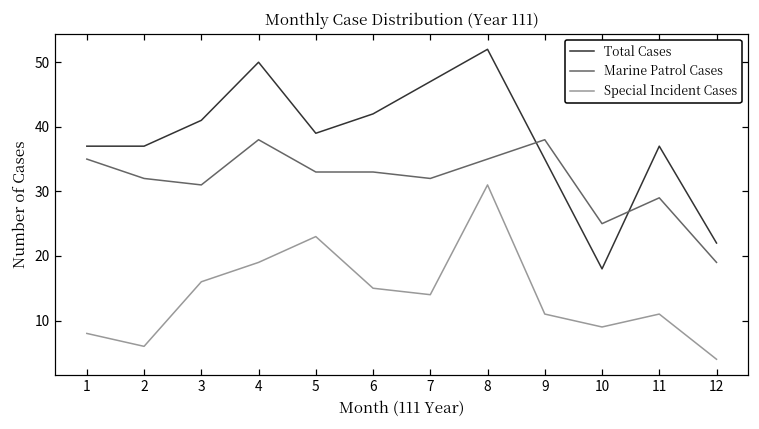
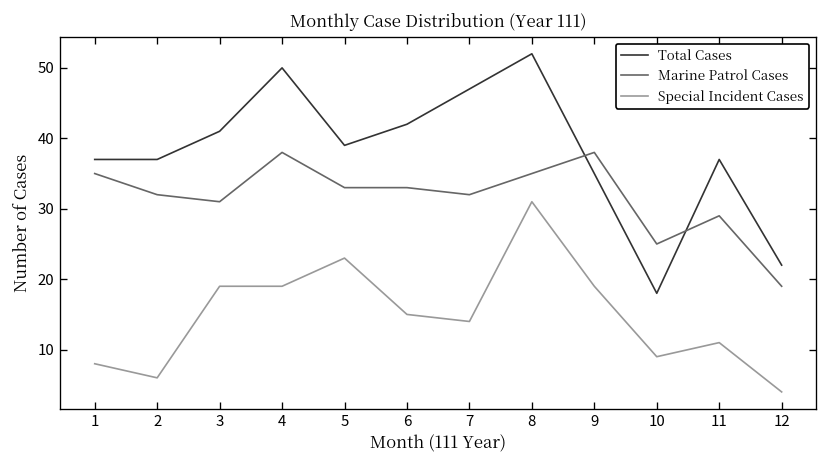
Special Incident Cases, 3: 16 -> 19
Special Incident Cases, 9: 11 -> 19
